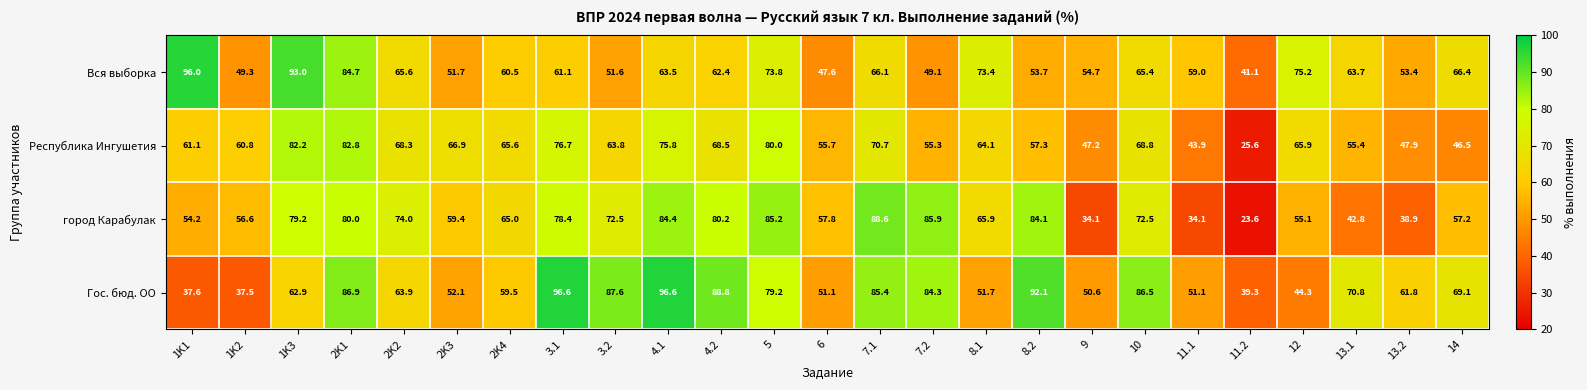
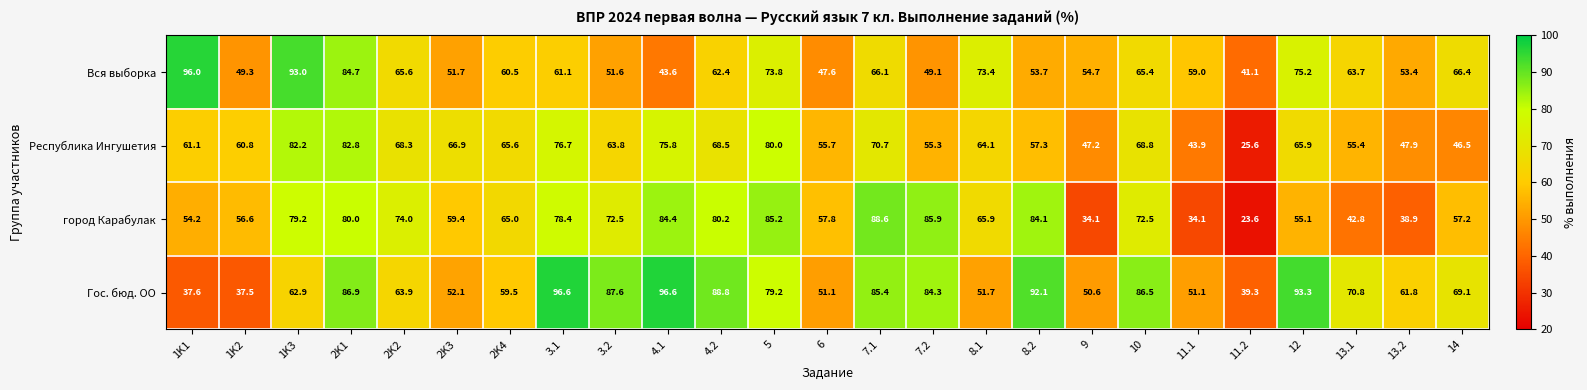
Вся выборка, 4.1: 63.5 -> 43.6
Гос. бюд. ОО, 12: 44.3 -> 93.3
